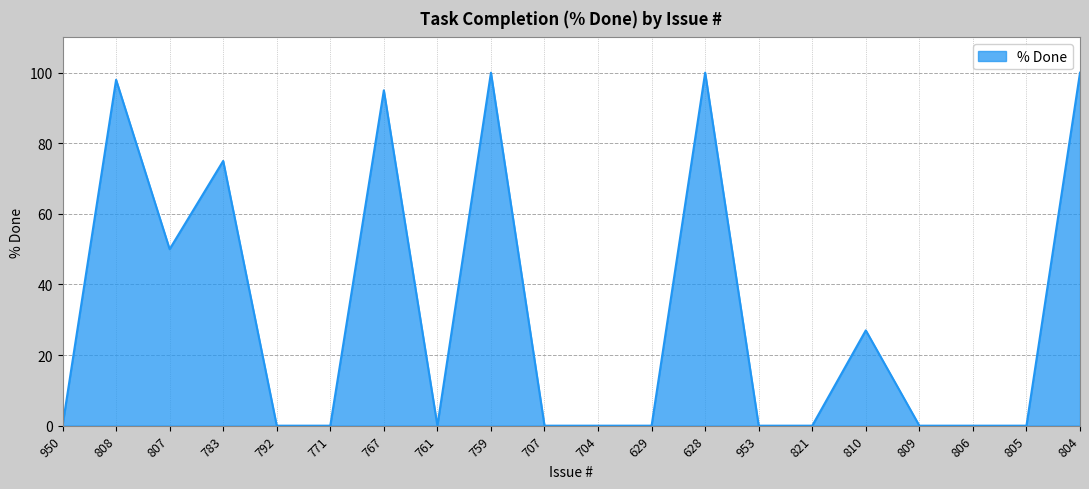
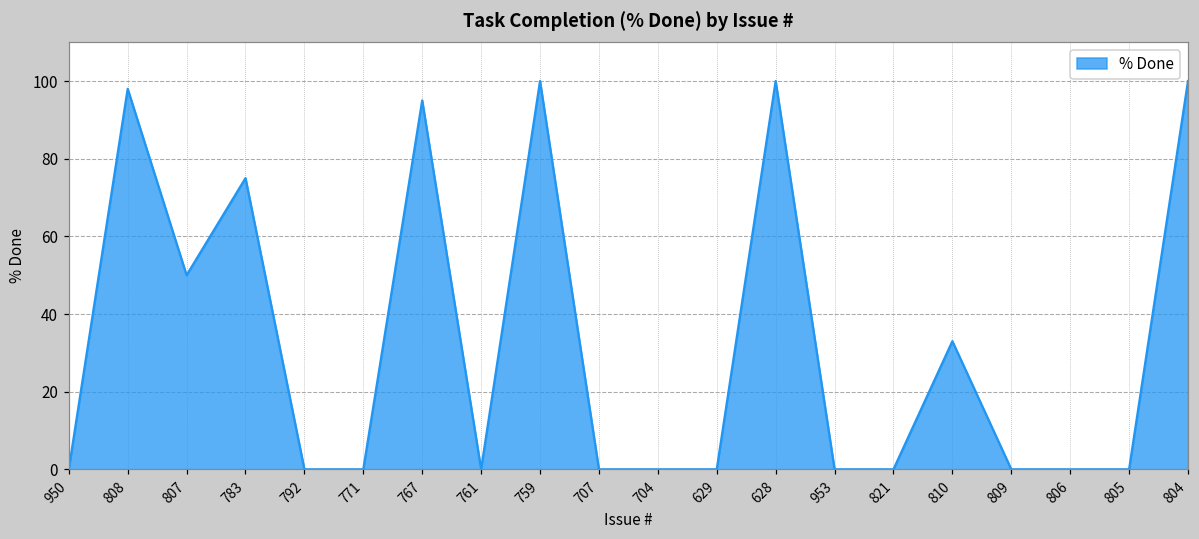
810: 27 -> 33
